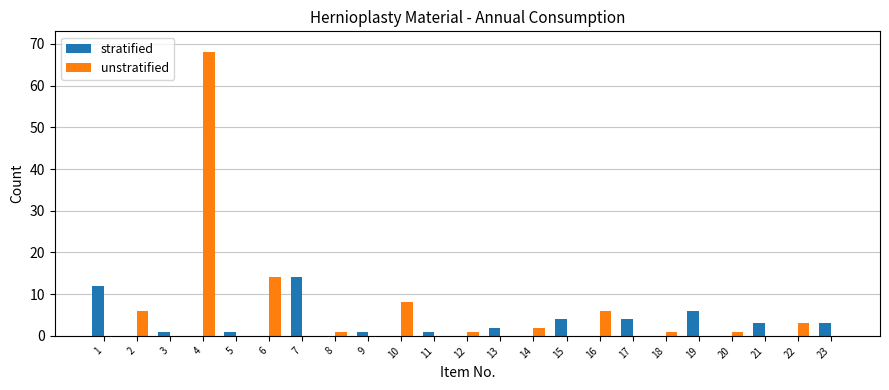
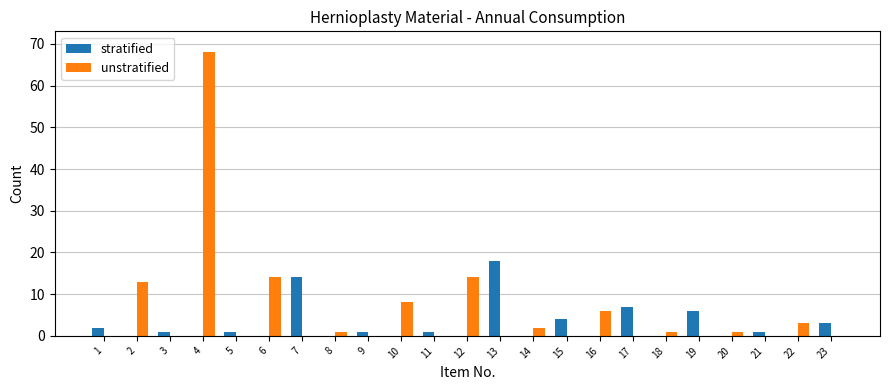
stratified, 1: 12 -> 2
unstratified, 2: 6 -> 13
unstratified, 12: 1 -> 14
stratified, 13: 2 -> 18
stratified, 17: 4 -> 7
stratified, 21: 3 -> 1
